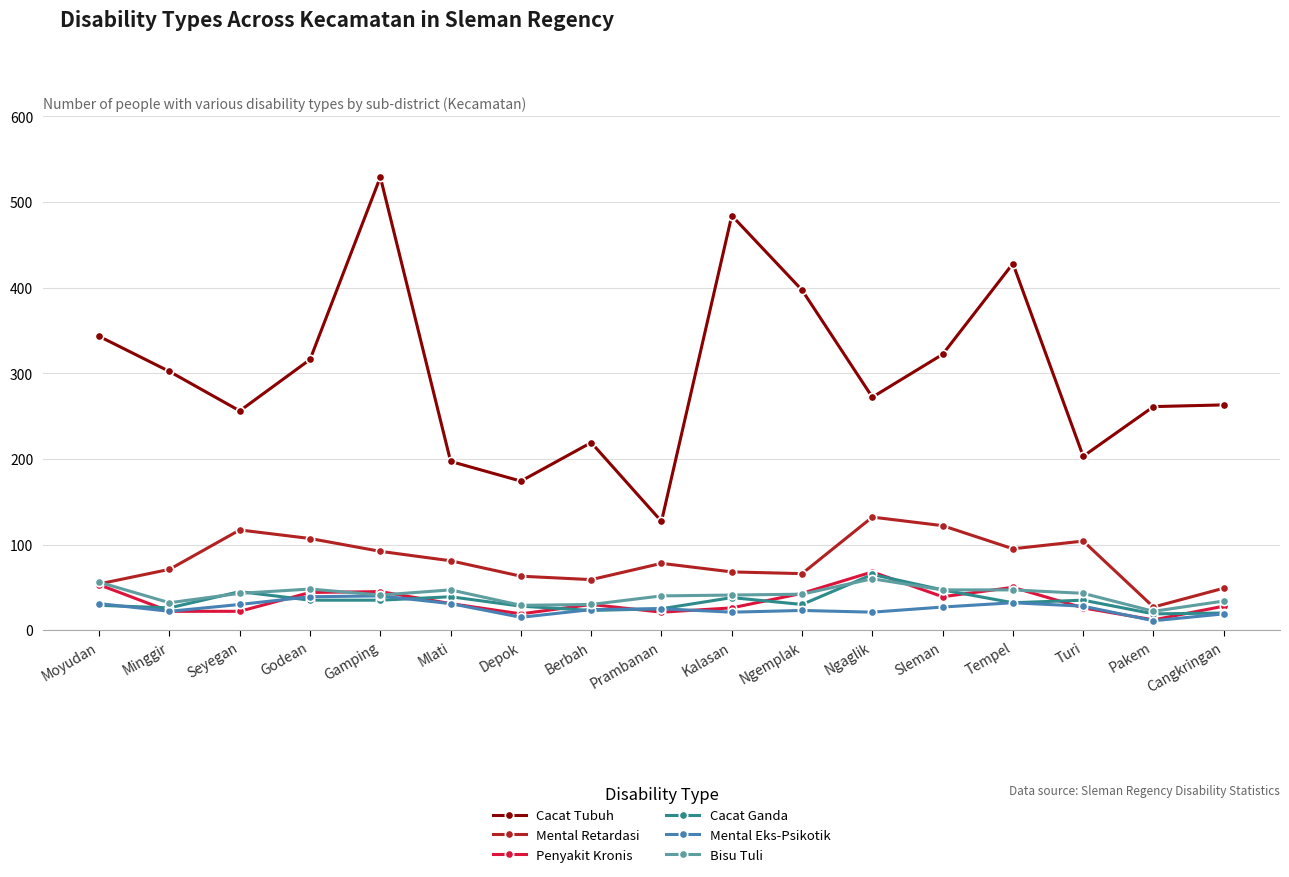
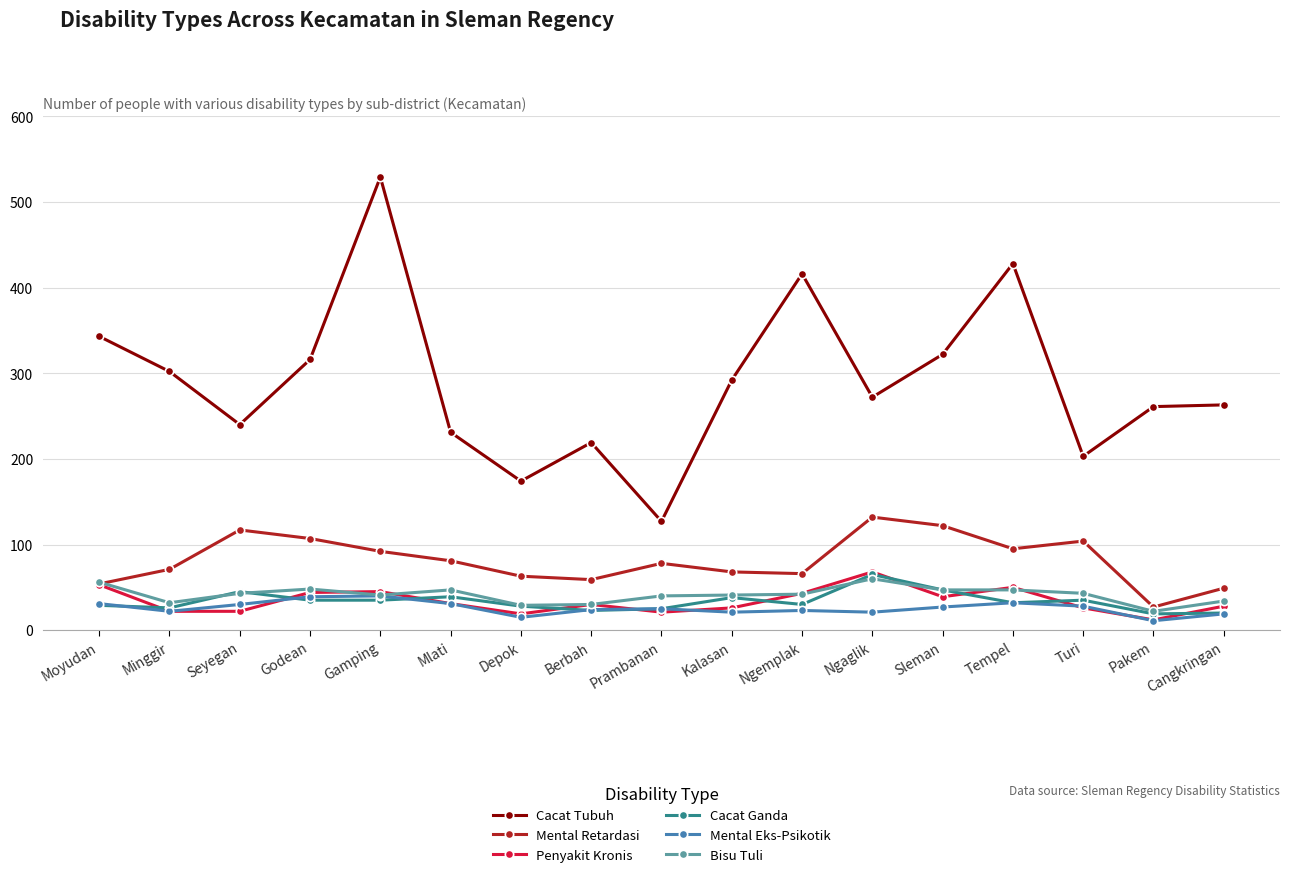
Cacat Tubuh, Seyegan: 260 -> 240
Cacat Tubuh, Mlati: 200 -> 230
Cacat Tubuh, Kalasan: 480 -> 290
Cacat Tubuh, Ngemplak: 400 -> 420
